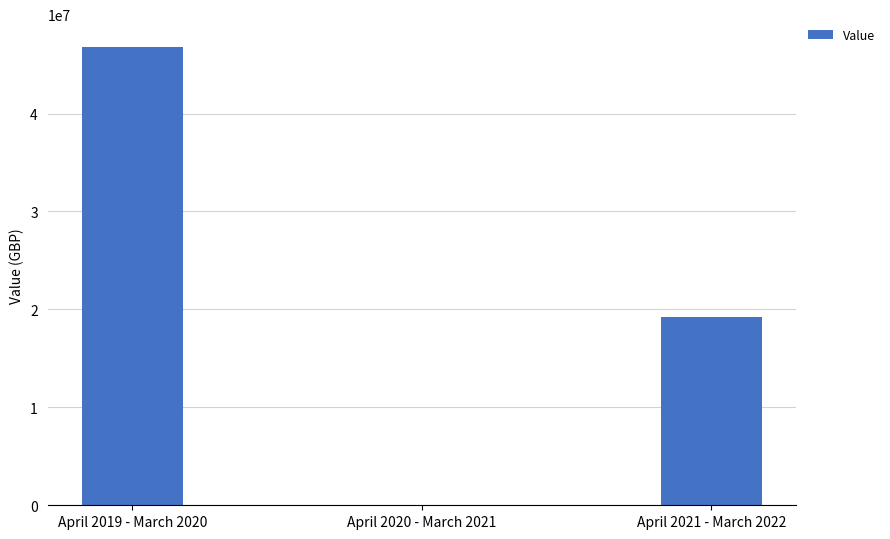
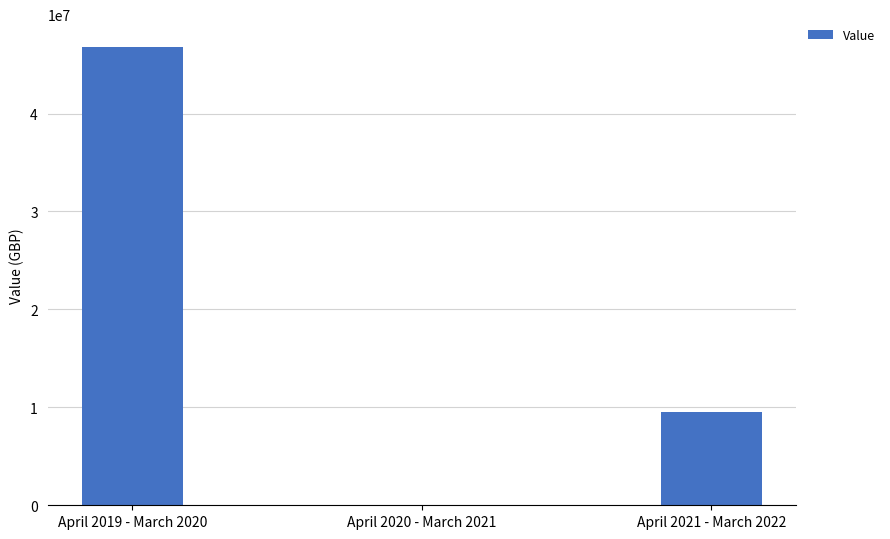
April 2021 - March 2022: 19000000 -> 10000000
